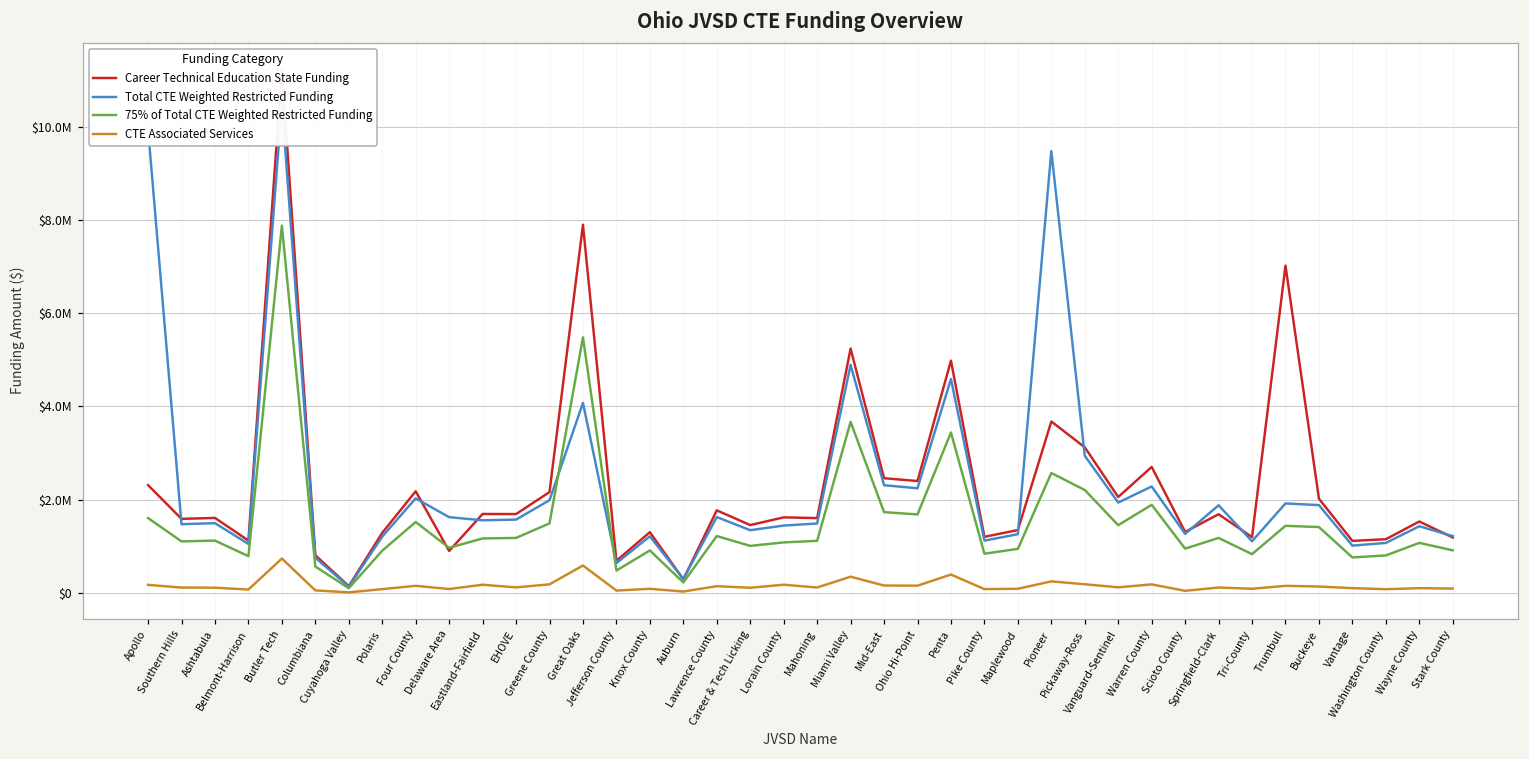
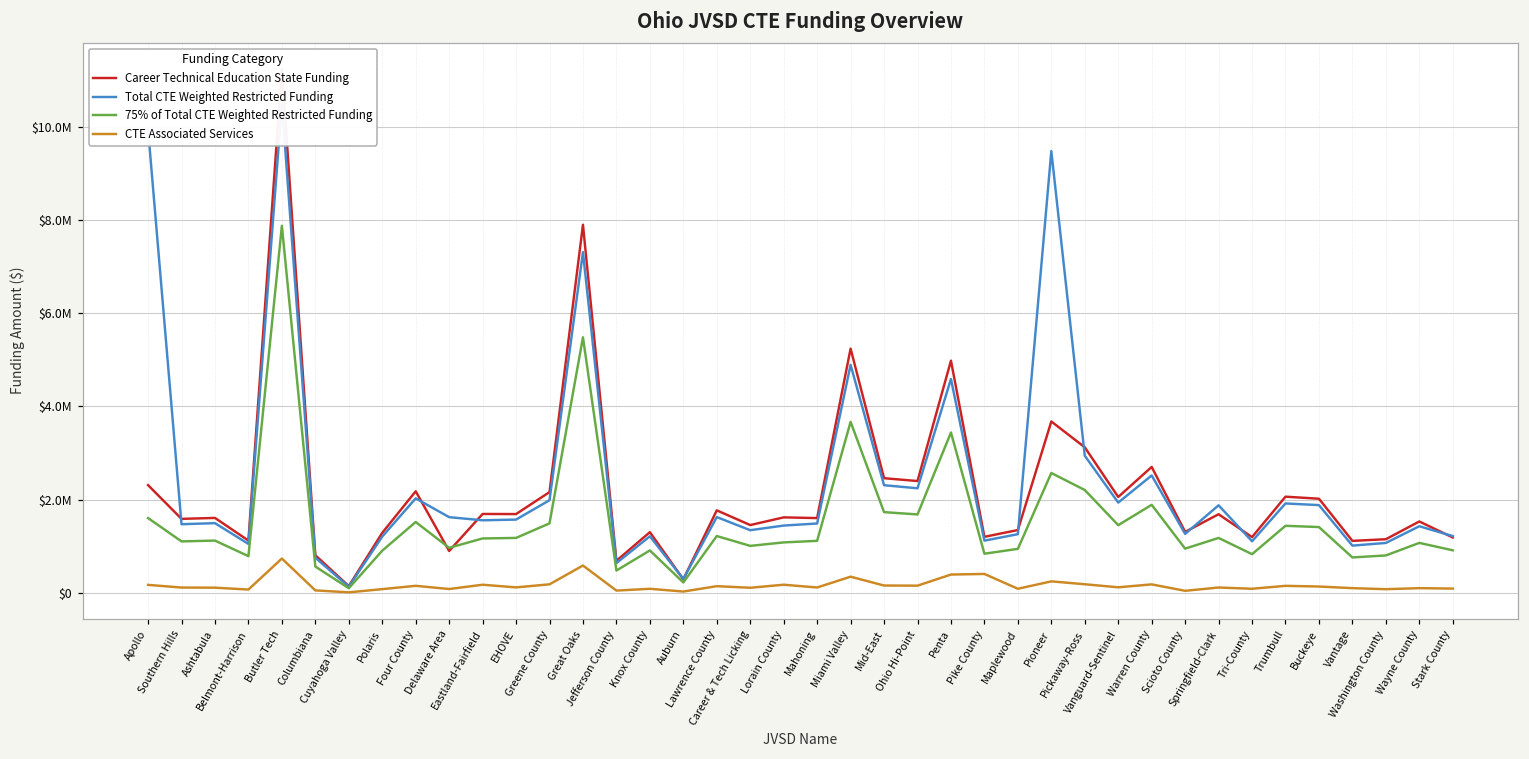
Total CTE Weighted Restricted Funding, Great Oaks: $4100000 -> $7300000
CTE Associated Services, Pike County: $100000 -> $400000
Total CTE Weighted Restricted Funding, Warren County: $2300000 -> $2500000
Career Technical Education State Funding, Trumbull: $7000000 -> $2100000
